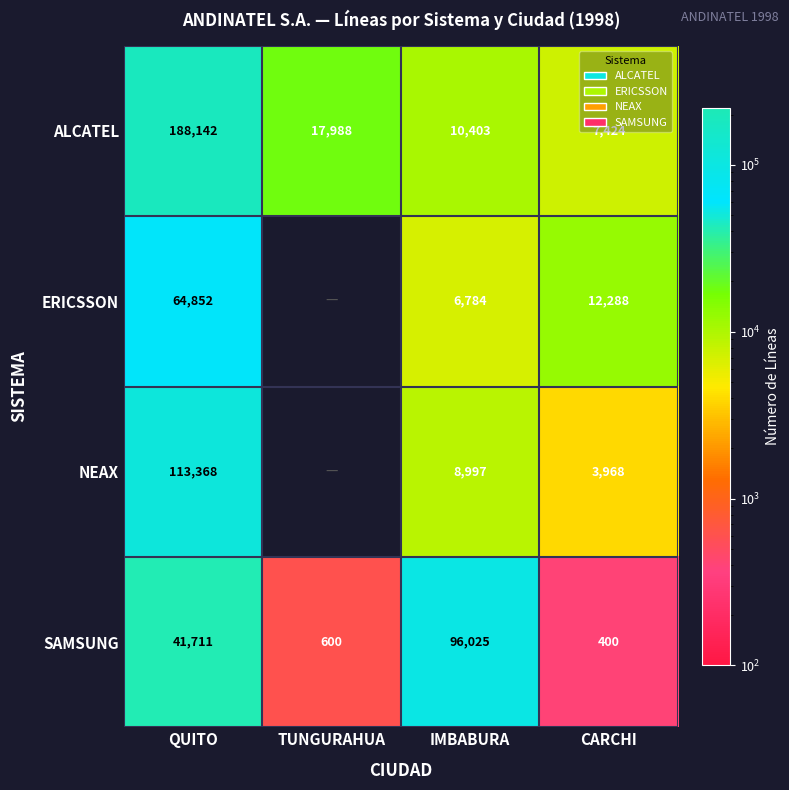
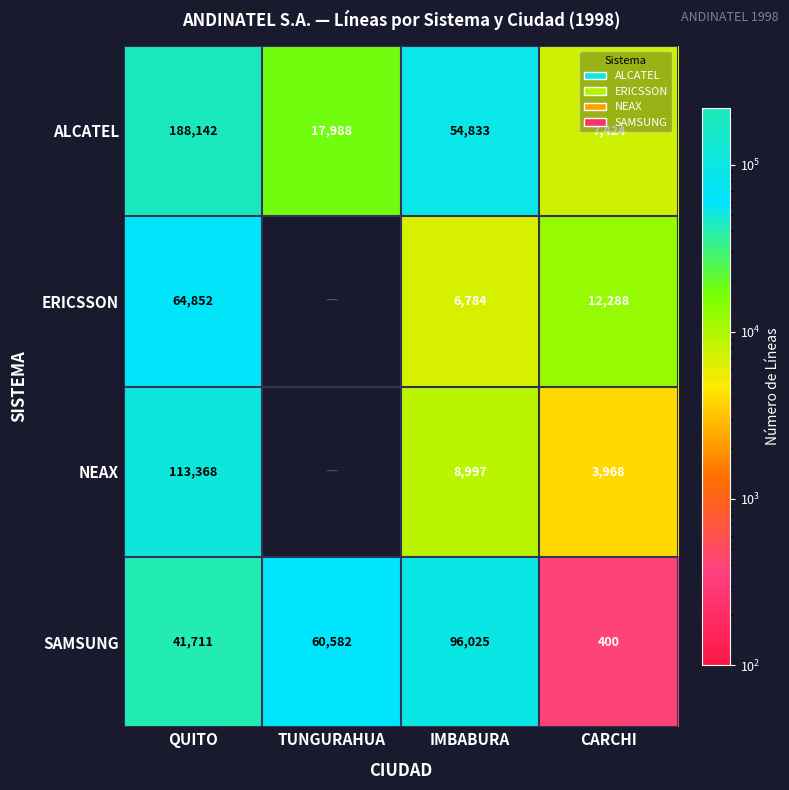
ALCATEL, IMBABURA: 10,403 -> 54,833
SAMSUNG, TUNGURAHUA: 600 -> 60,582
